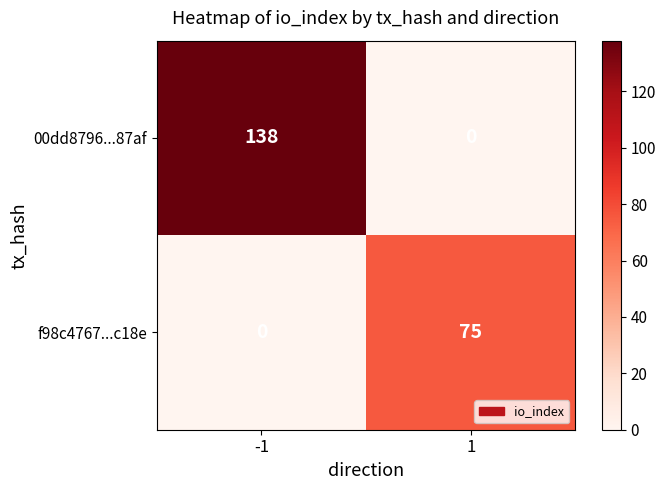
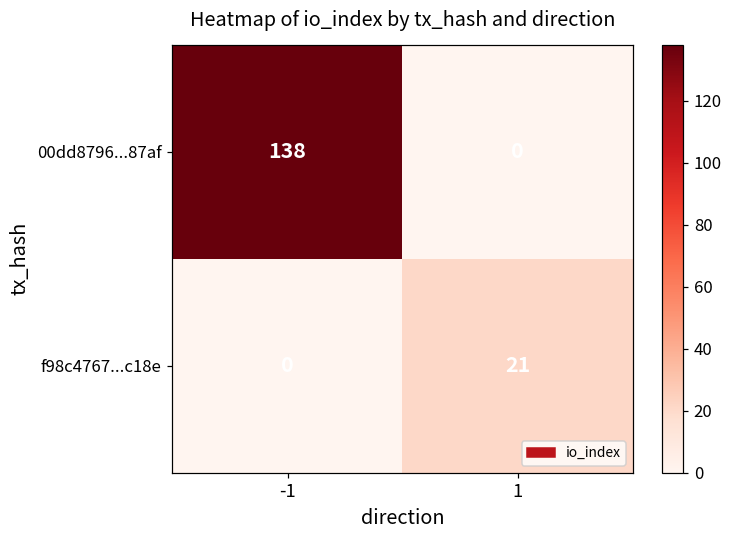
f98c4767...c18e, 1: 75 -> 21
